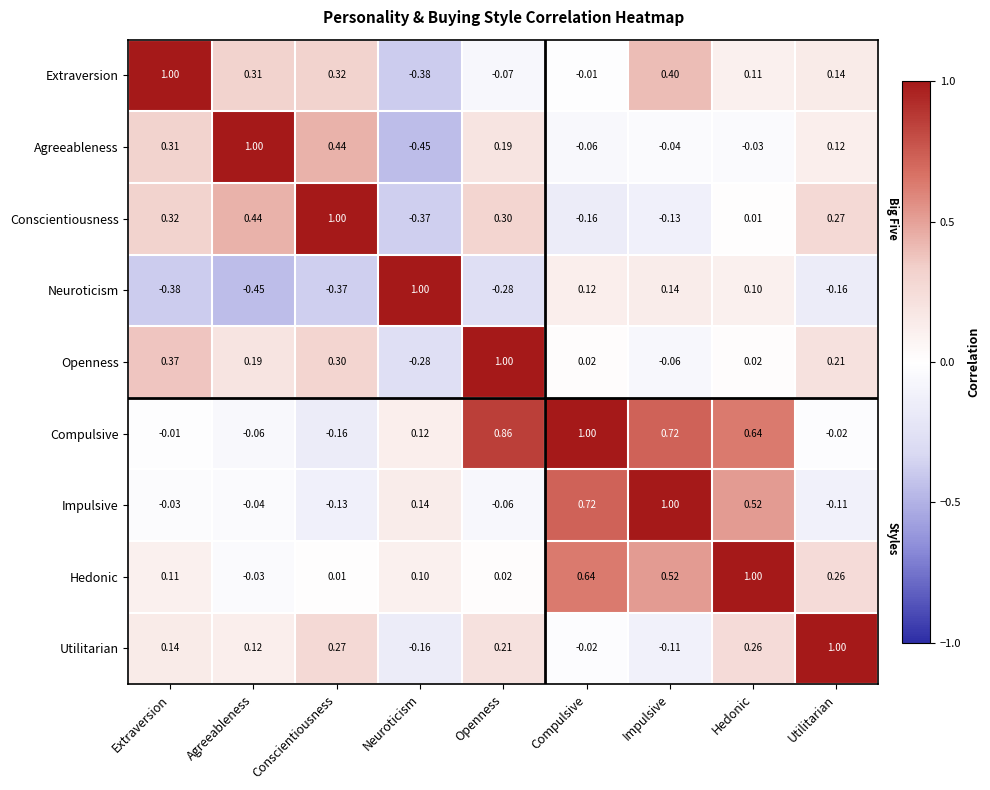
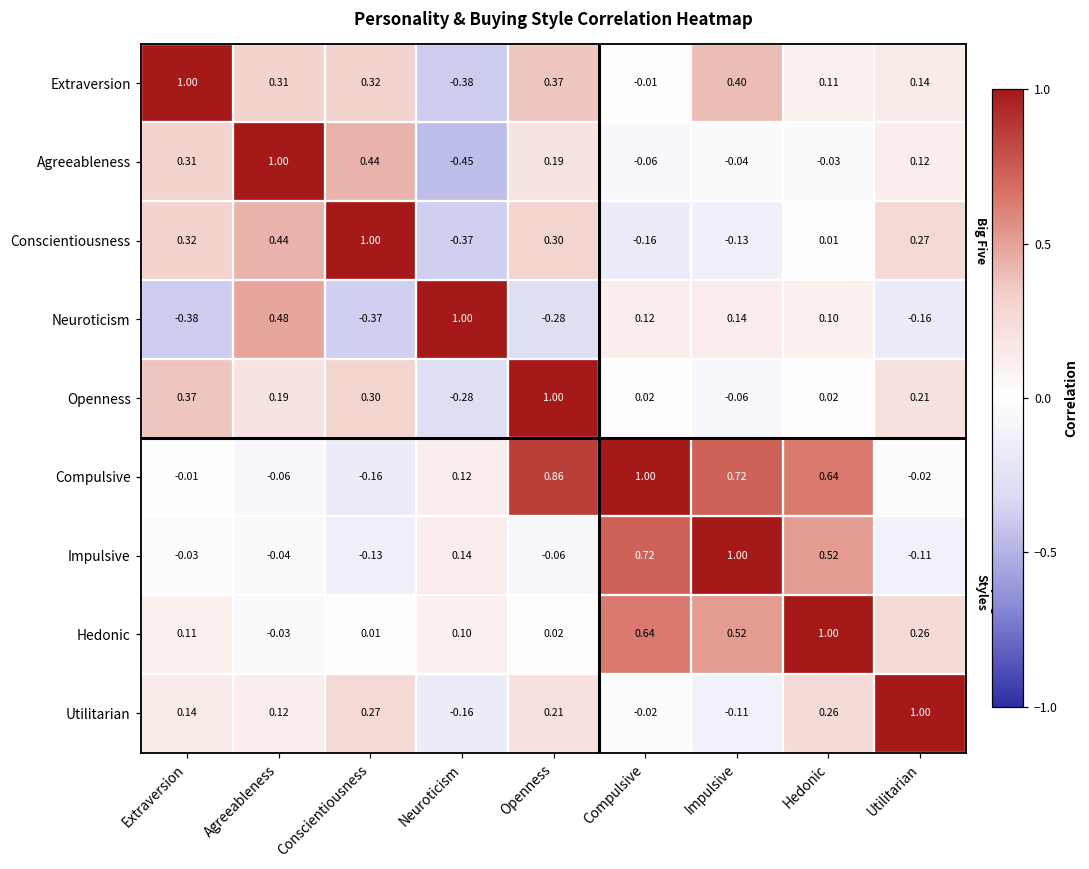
Extraversion, Openness: -0.07 -> 0.37
Neuroticism, Agreeableness: -0.45 -> 0.48
